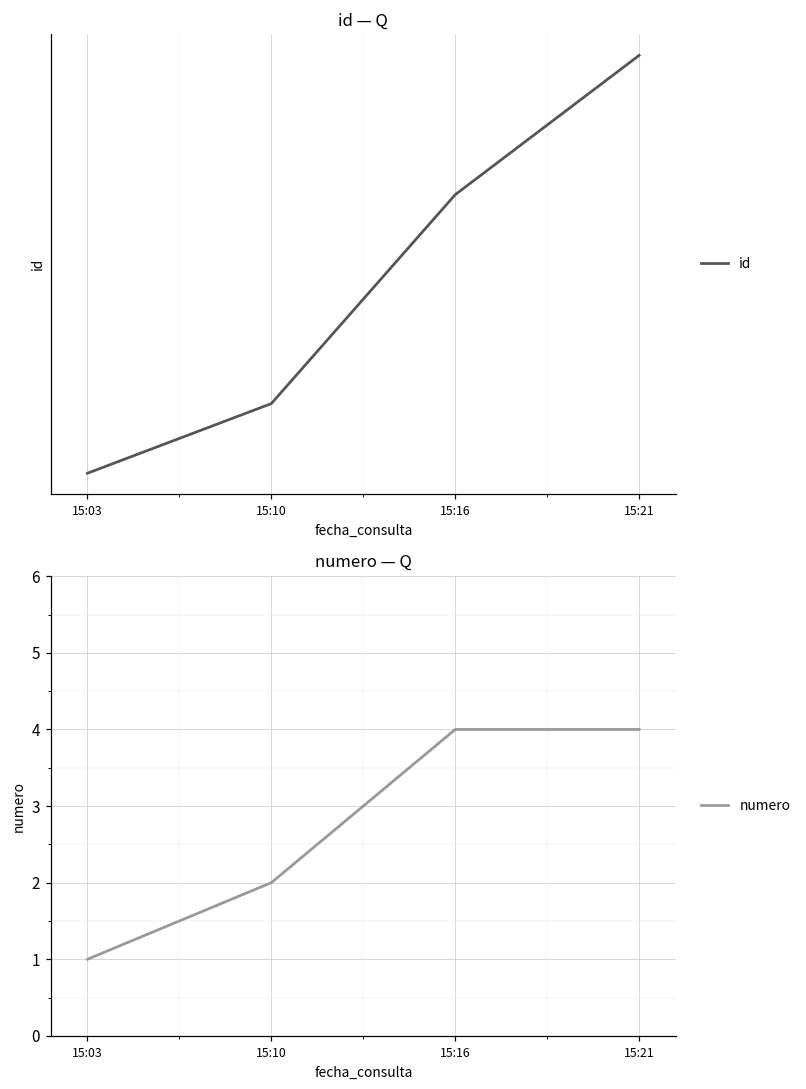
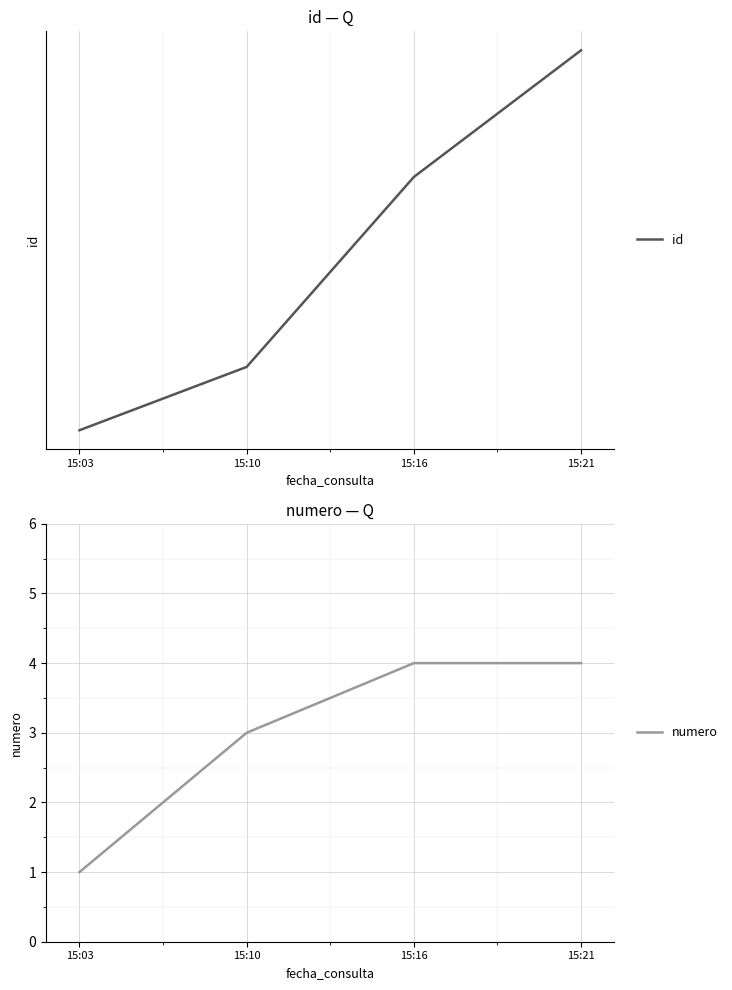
numero — Q, 15:10: 2 -> 3
